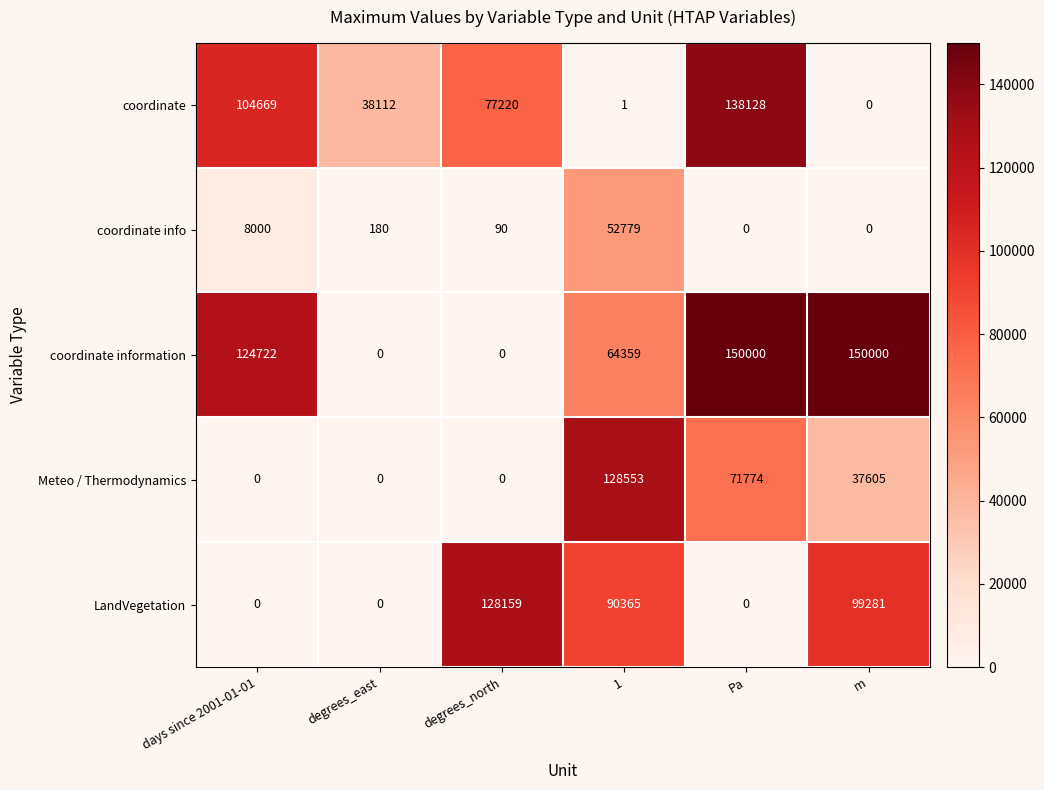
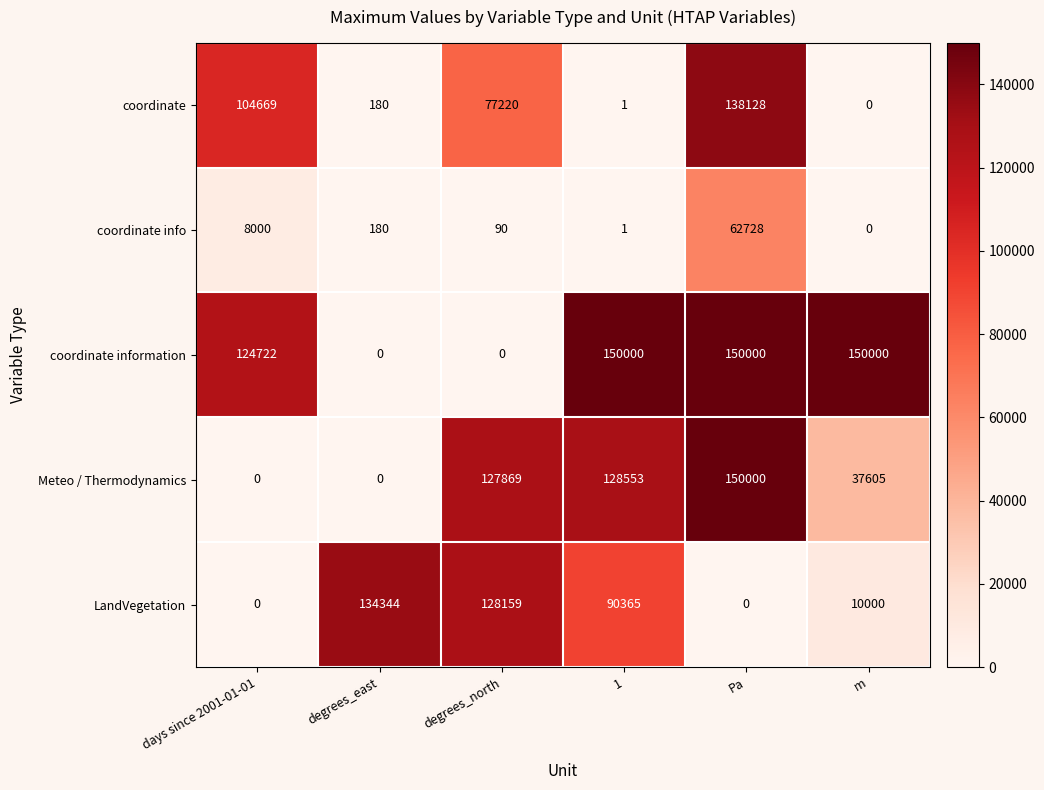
coordinate, degrees_east: 38112 -> 180
coordinate info, 1: 52779 -> 1
coordinate info, Pa: 0 -> 62728
coordinate information, 1: 64359 -> 150000
Meteo / Thermodynamics, degrees_north: 0 -> 127869
Meteo / Thermodynamics, Pa: 71774 -> 150000
LandVegetation, degrees_east: 0 -> 134344
LandVegetation, m: 99281 -> 10000
